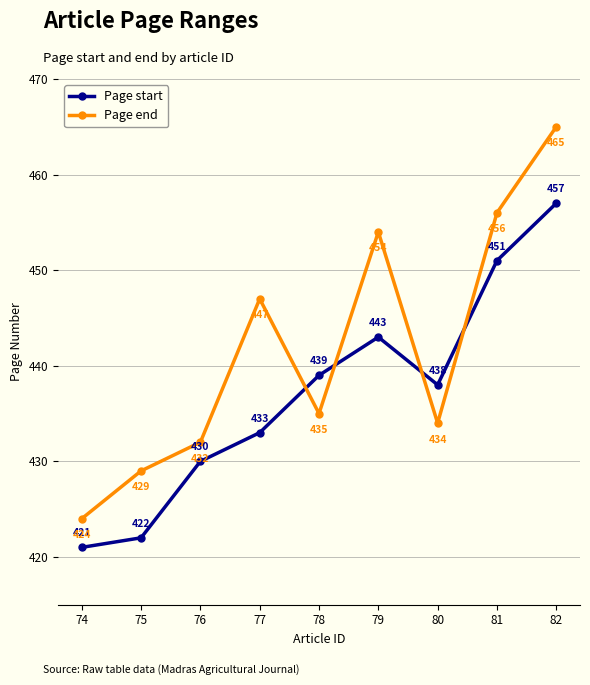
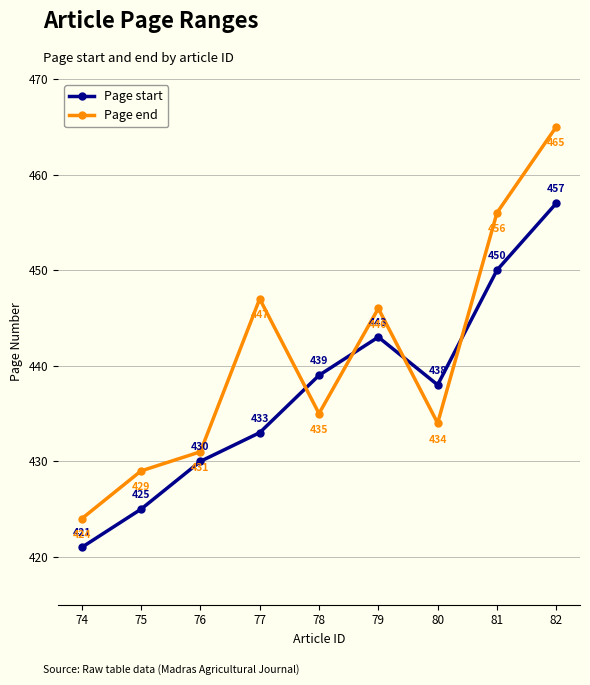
Page start, 75: 422 -> 425
Page end, 76: 432 -> 431
Page end, 79: 454 -> 446
Page start, 81: 451 -> 450
